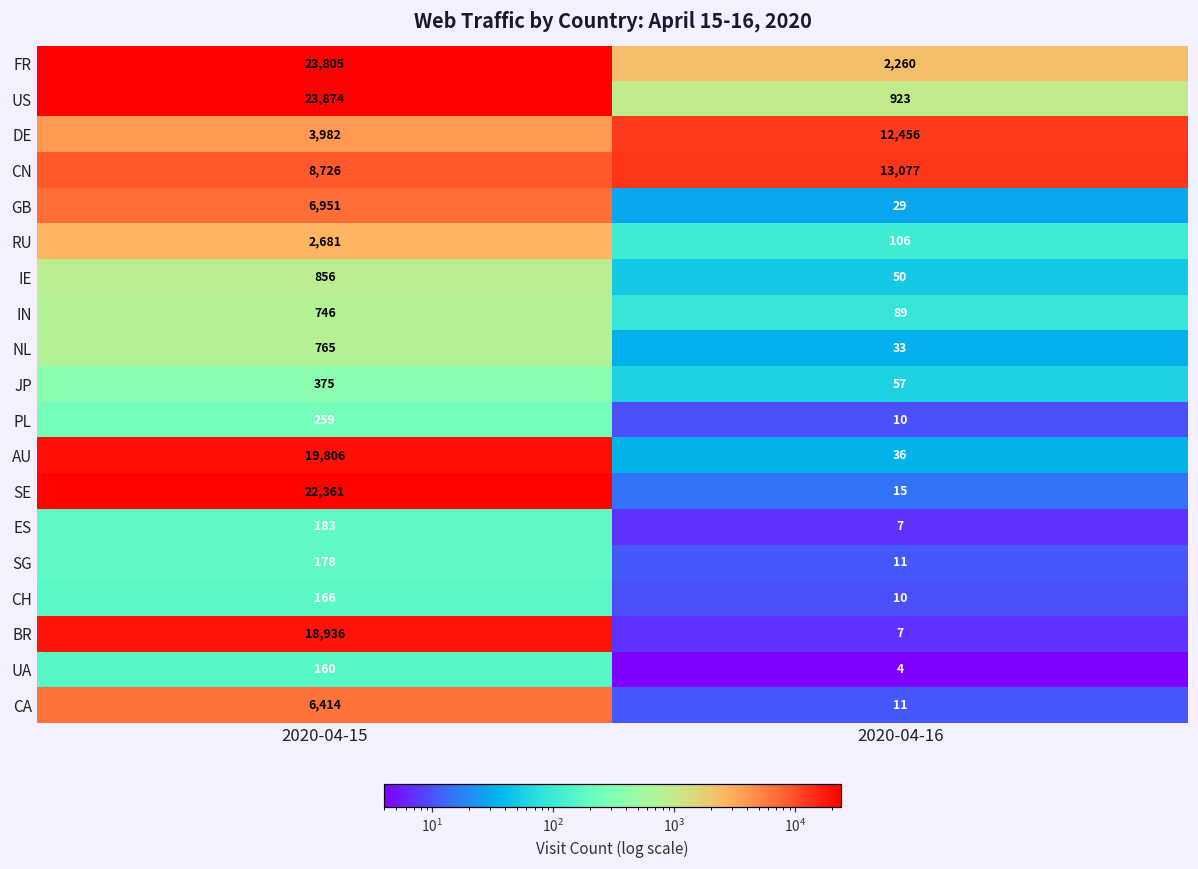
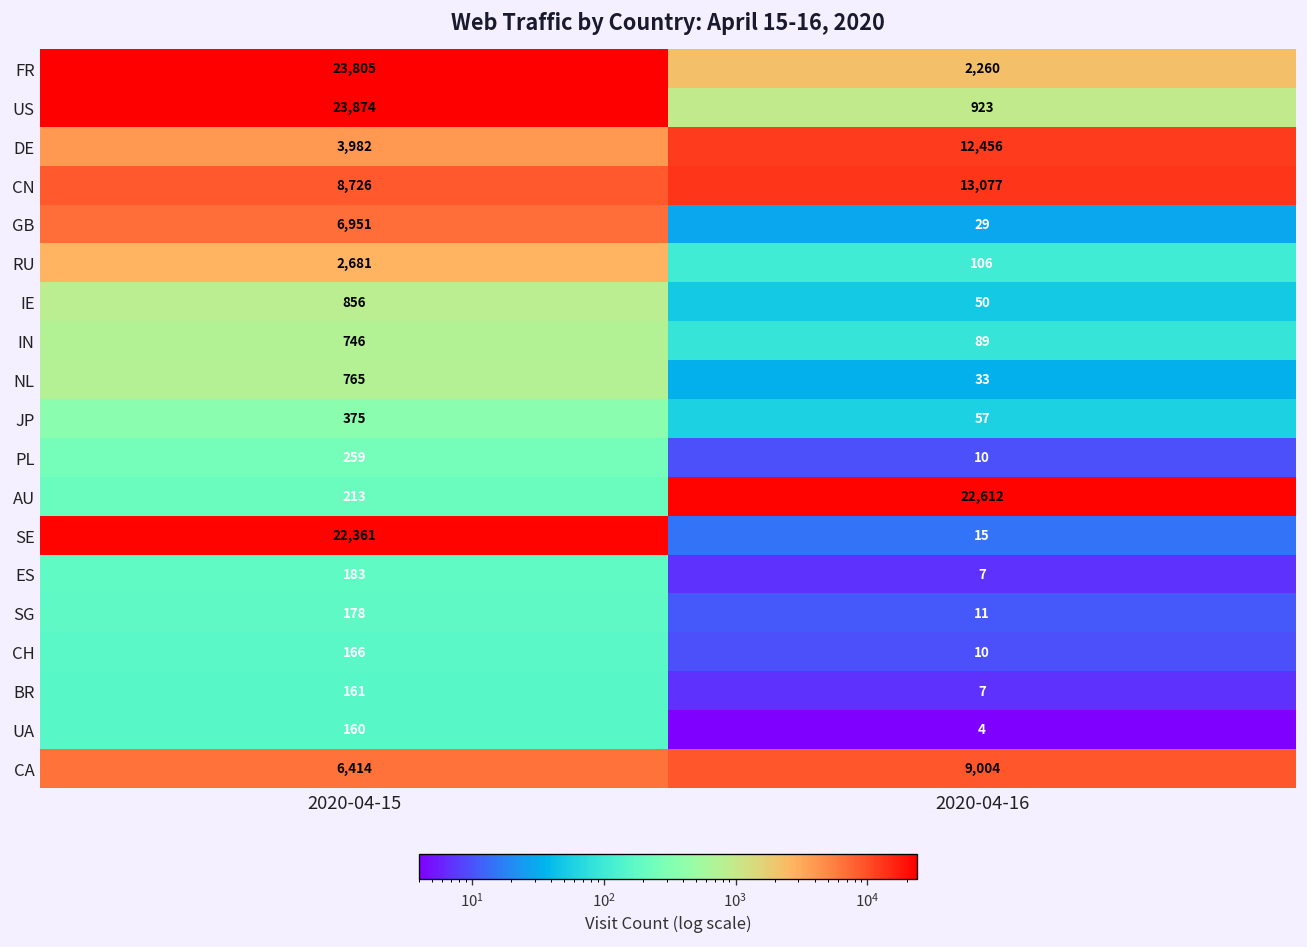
AU, 2020-04-15: 19,806 -> 213
AU, 2020-04-16: 36 -> 22,612
BR, 2020-04-15: 18,936 -> 161
CA, 2020-04-16: 11 -> 9,004
